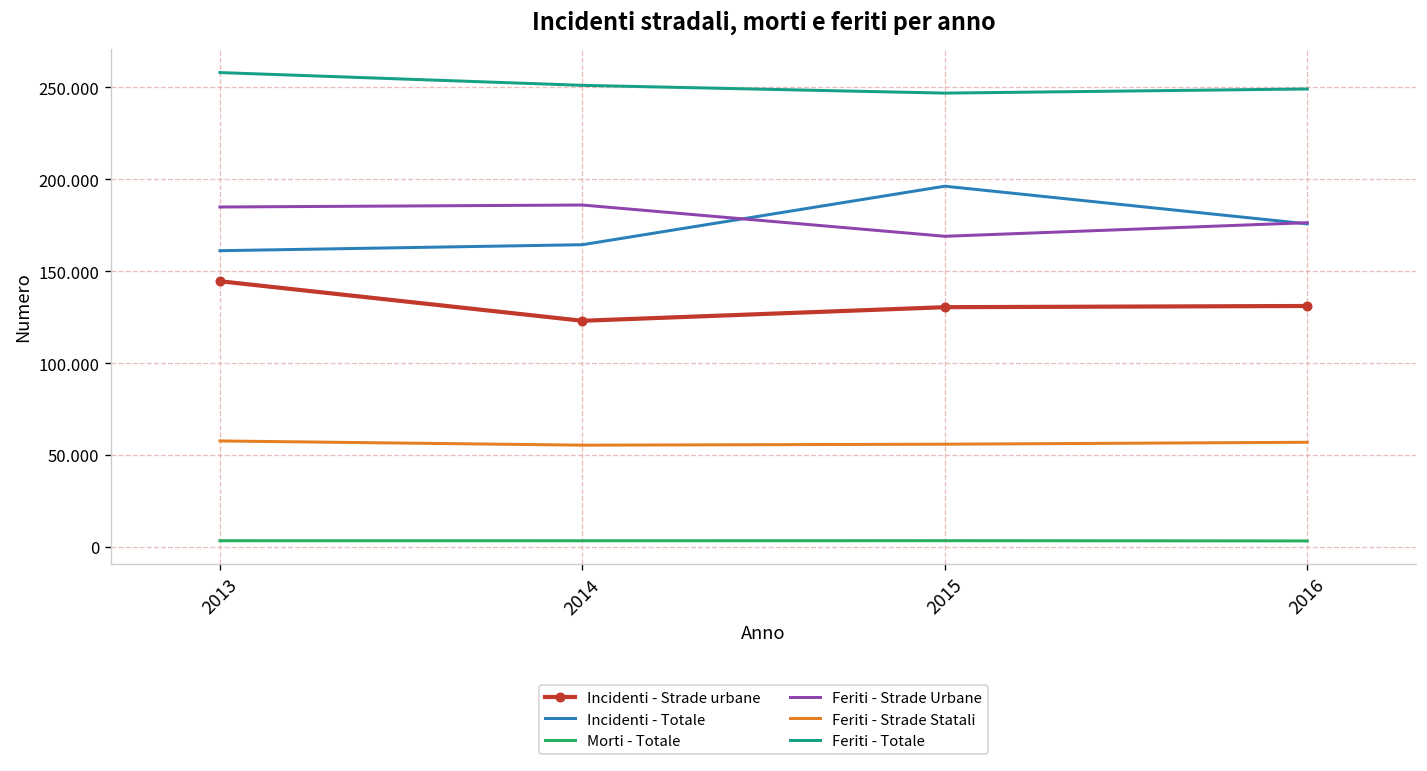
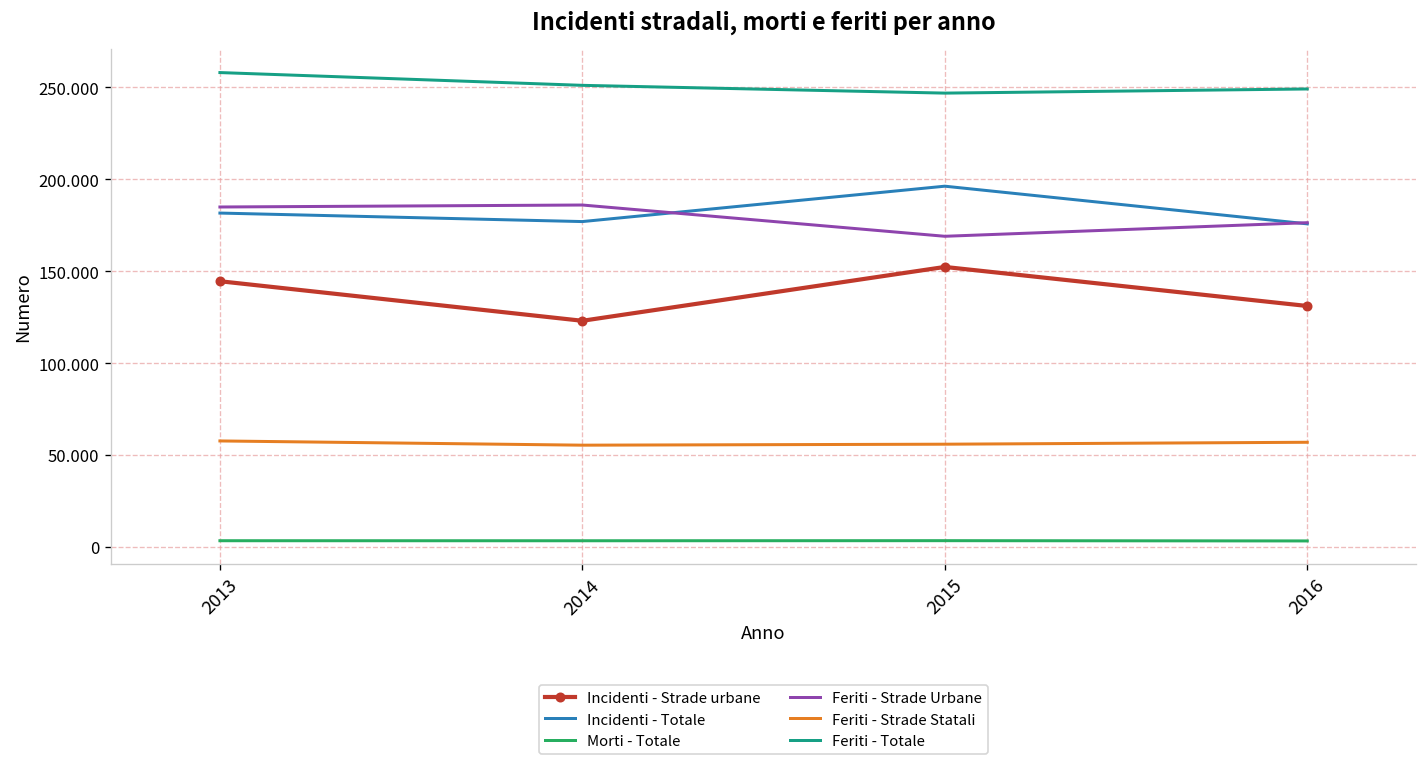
Incidenti - Totale, 2013: 161 -> 182
Incidenti - Totale, 2014: 164 -> 177
Incidenti - Strade urbane, 2015: 130 -> 152
